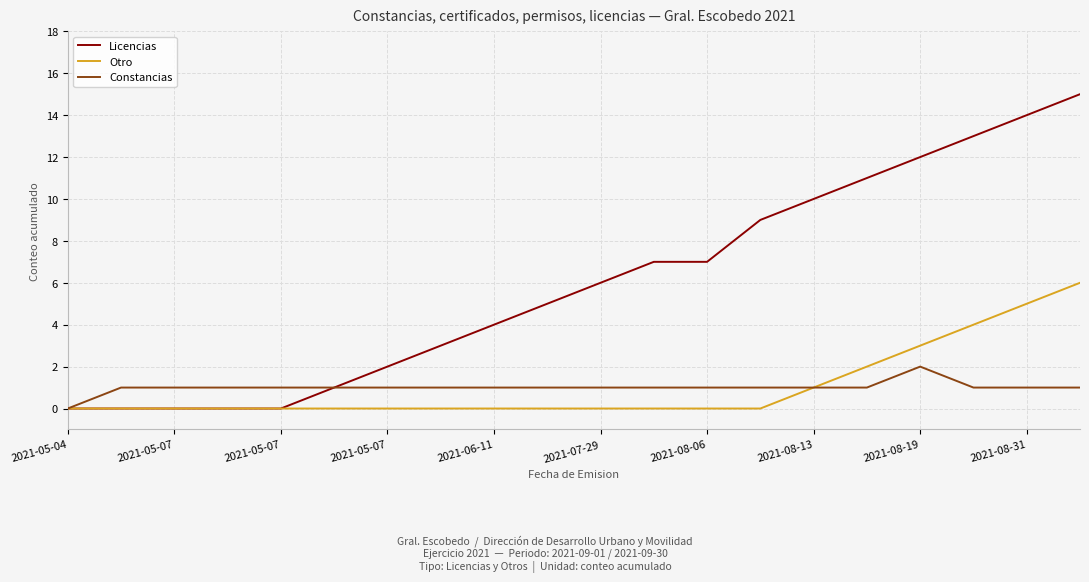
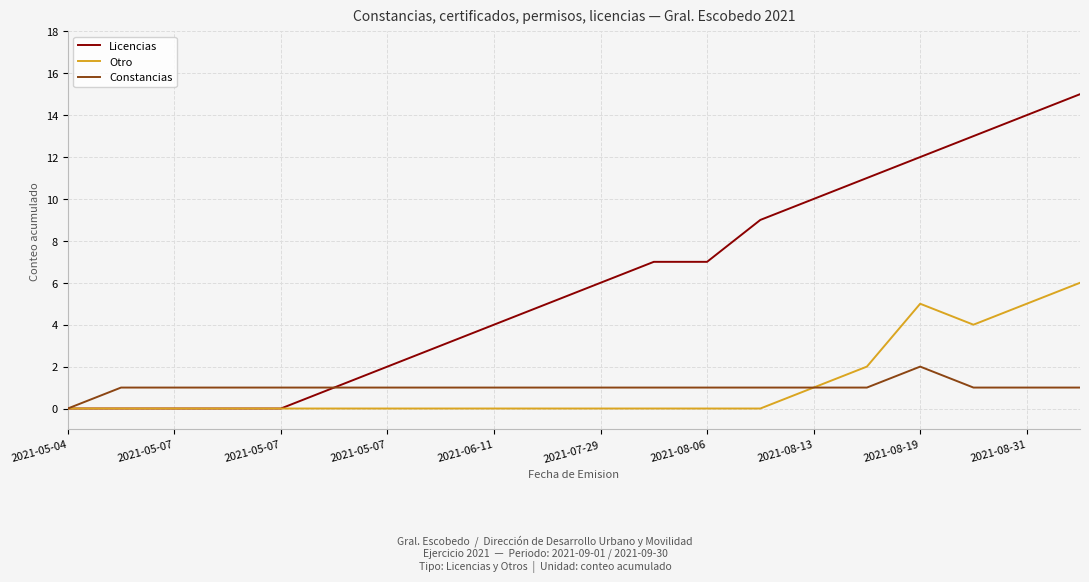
Otro, 2021-08-19: 3 -> 5
